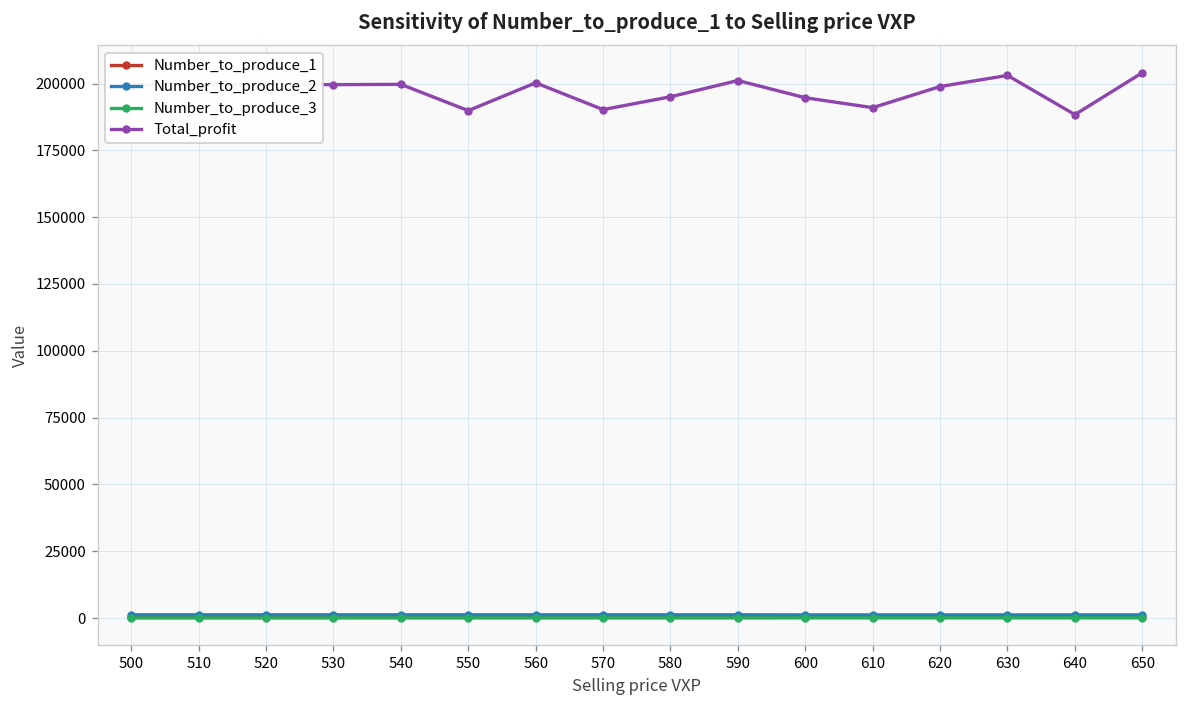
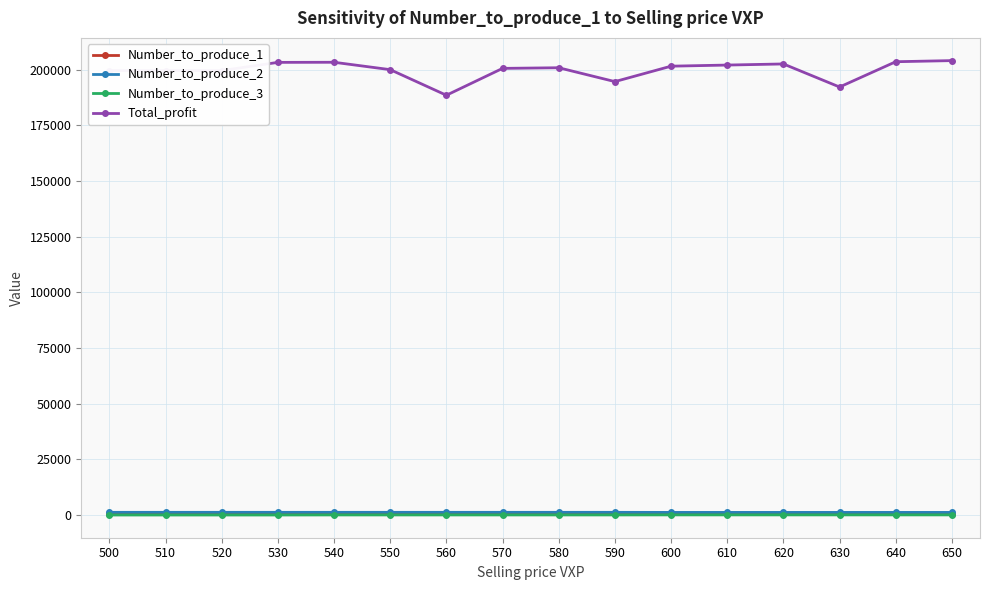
Total_profit, 530: 200000 -> 203000
Total_profit, 540: 200000 -> 203000
Total_profit, 550: 190000 -> 200000
Total_profit, 560: 200000 -> 189000
Total_profit, 570: 190000 -> 201000
Total_profit, 580: 195000 -> 201000
Total_profit, 590: 201000 -> 195000
Total_profit, 600: 195000 -> 202000
Total_profit, 610: 191000 -> 202000
Total_profit, 620: 199000 -> 203000
Total_profit, 630: 203000 -> 192000
Total_profit, 640: 188000 -> 204000
